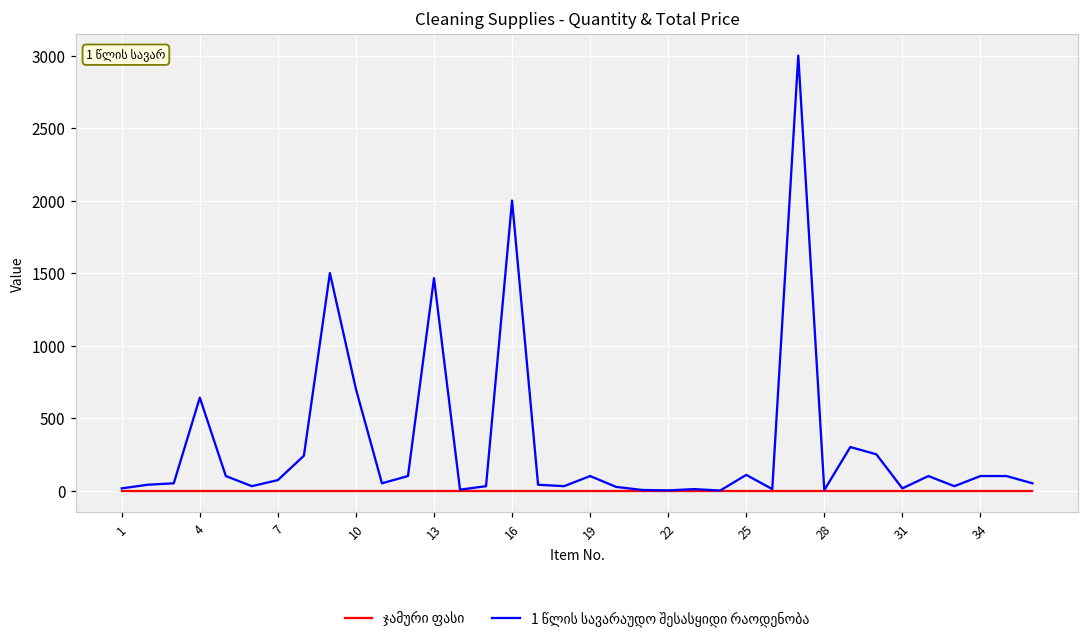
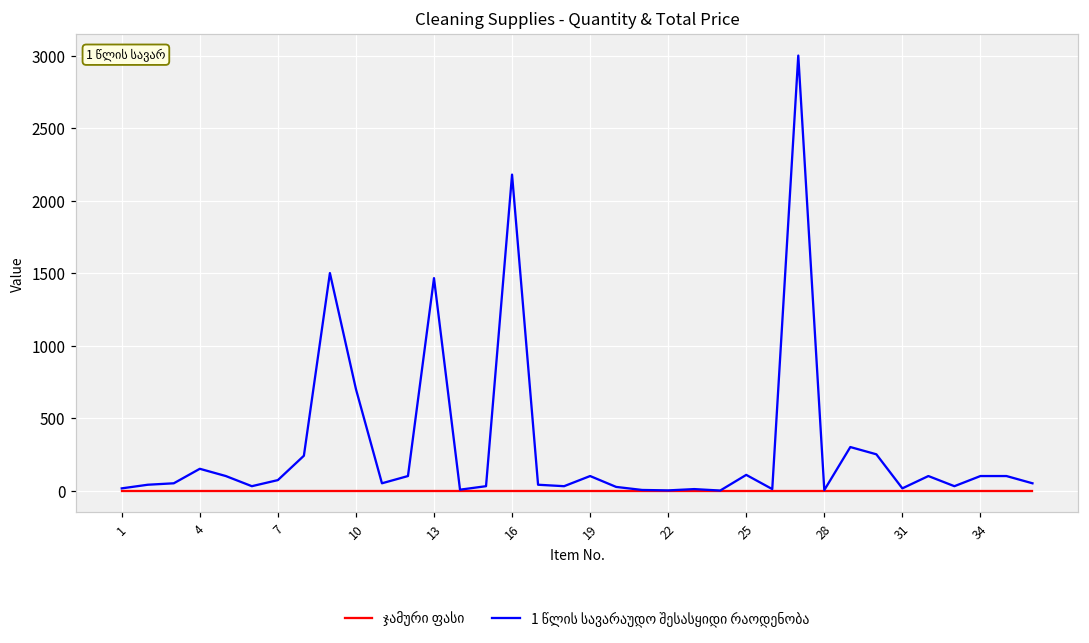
1 წლის სავარაუდო შესასყიდი რაოდენობა, 4: 640 -> 150
1 წლის სავარაუდო შესასყიდი რაოდენობა, 16: 2000 -> 2180
